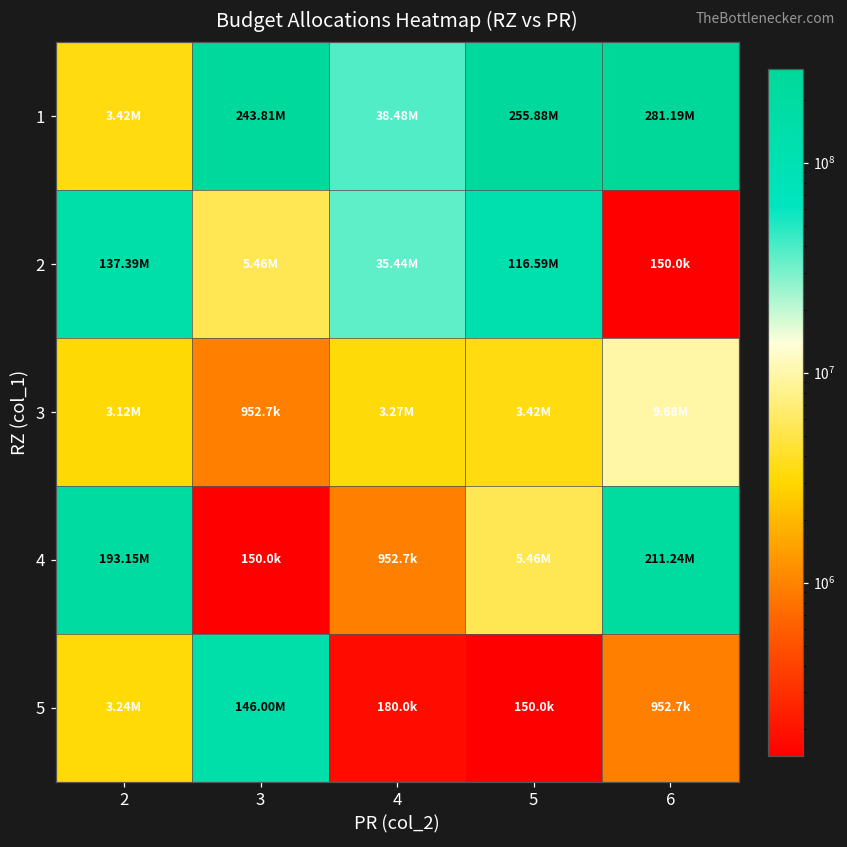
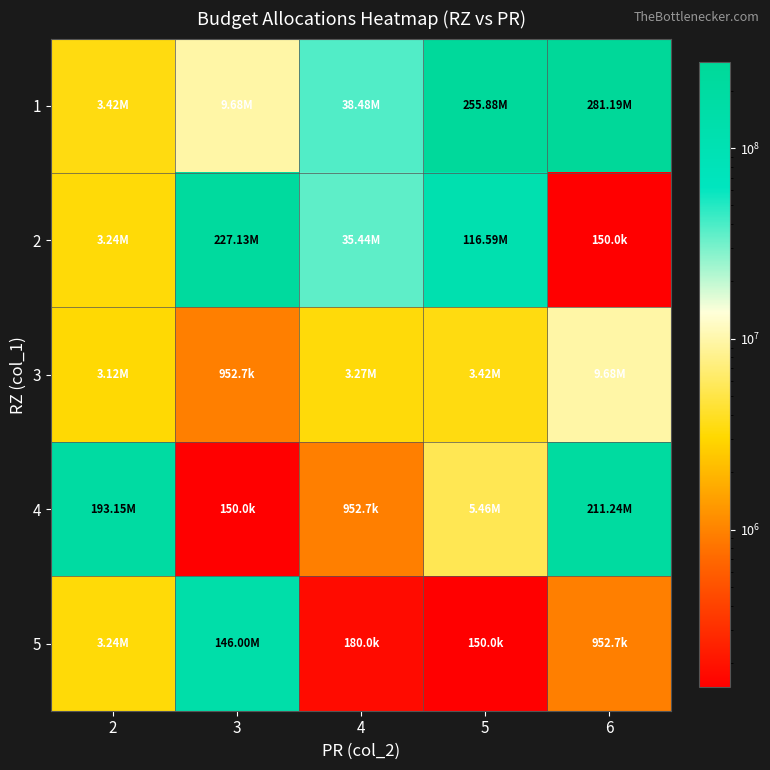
1, 3: 243.81M -> 9.68M
2, 2: 137.39M -> 3.24M
2, 3: 5.46M -> 227.13M
